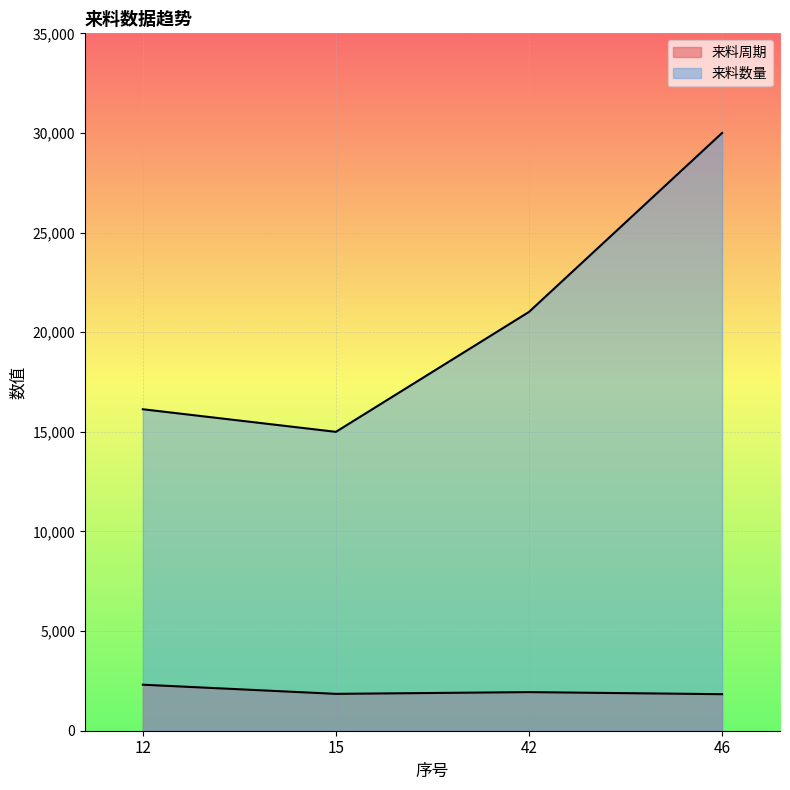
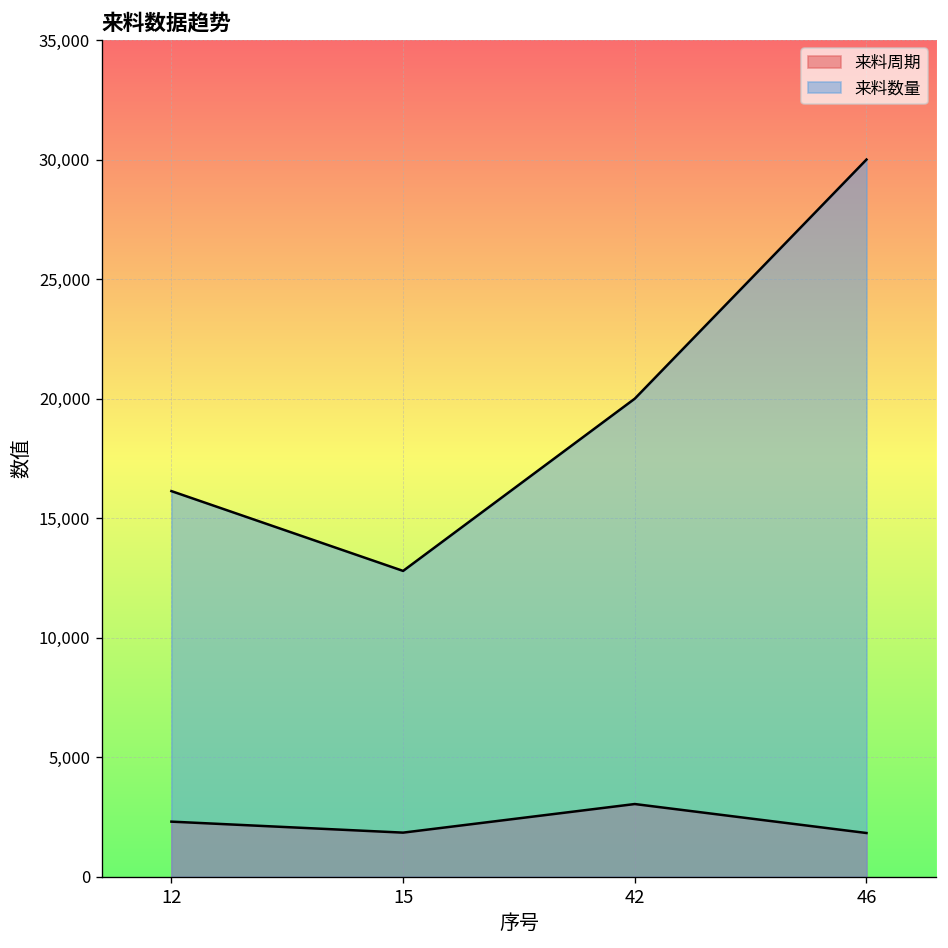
来料数量, 15: 15,000 -> 12,800
来料周期, 42: 1,900 -> 3,000
来料数量, 42: 21,000 -> 20,000
